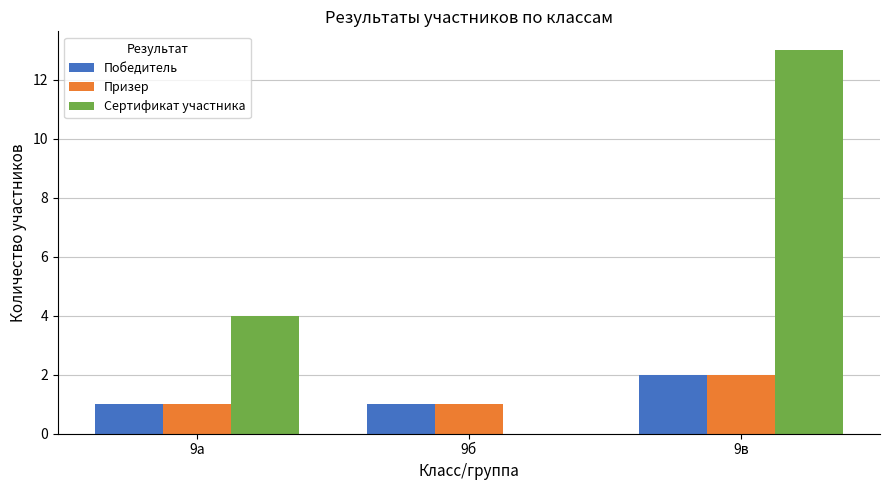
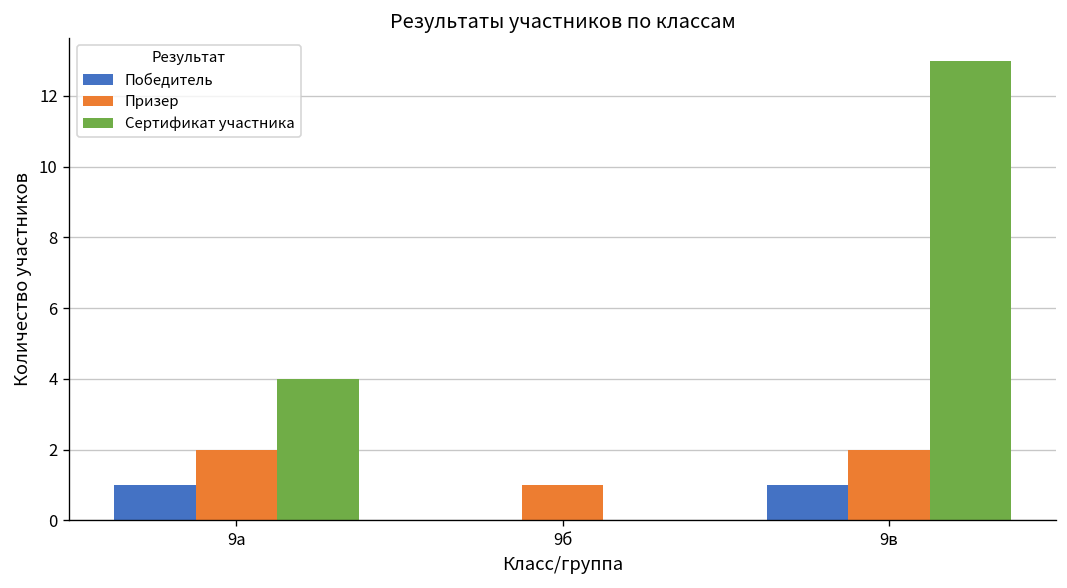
Призер, 9а: 1 -> 2
Победитель, 9б: 1 -> 0
Победитель, 9в: 2 -> 1
